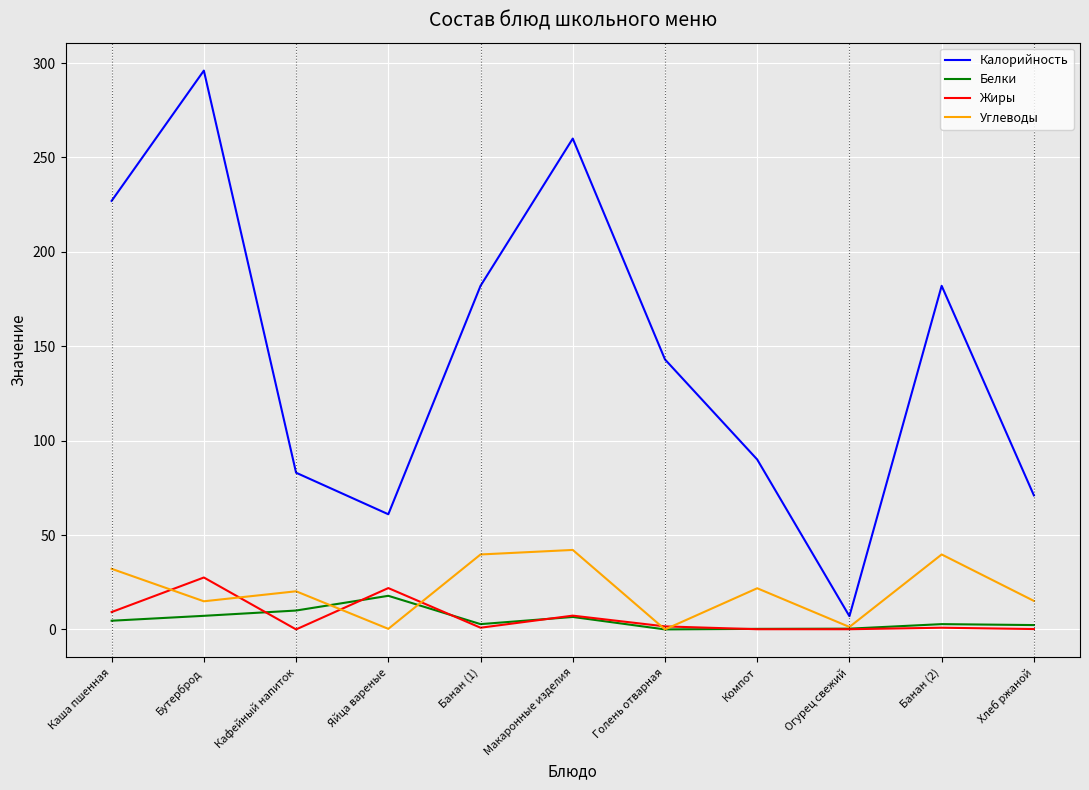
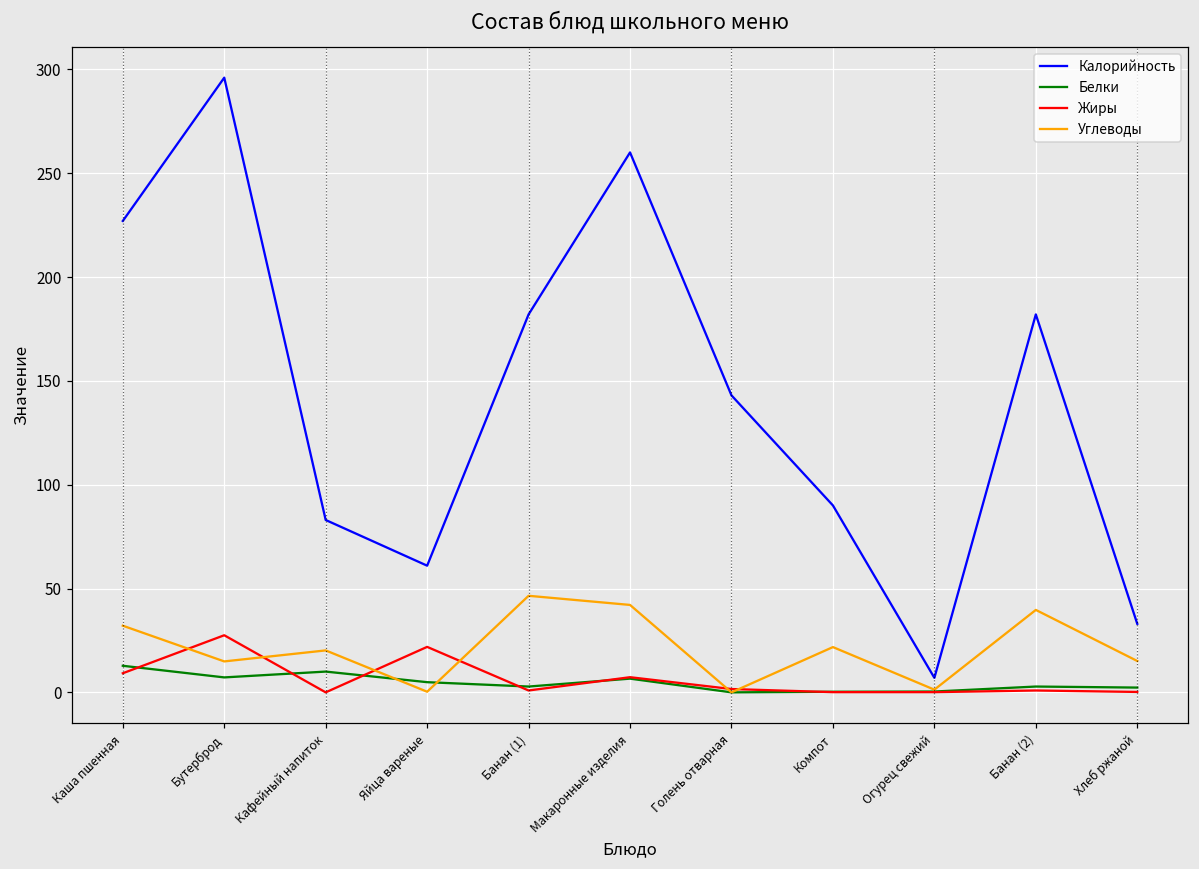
Белки, Каша пшенная: 5 -> 13
Белки, Яйца вареные: 18 -> 5
Углеводы, Банан (1): 40 -> 47
Калорийность, Хлеб ржаной: 71 -> 33
